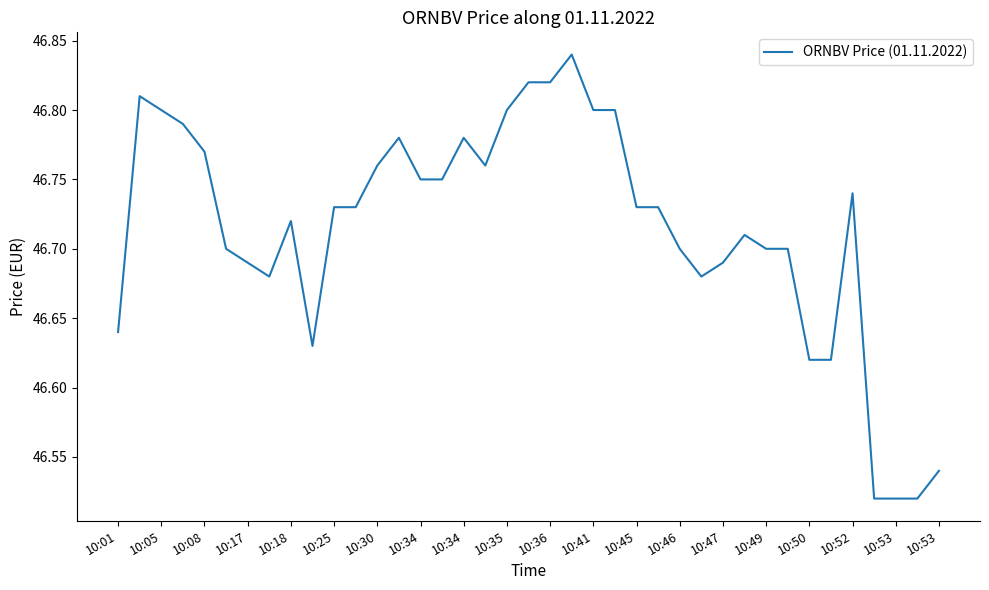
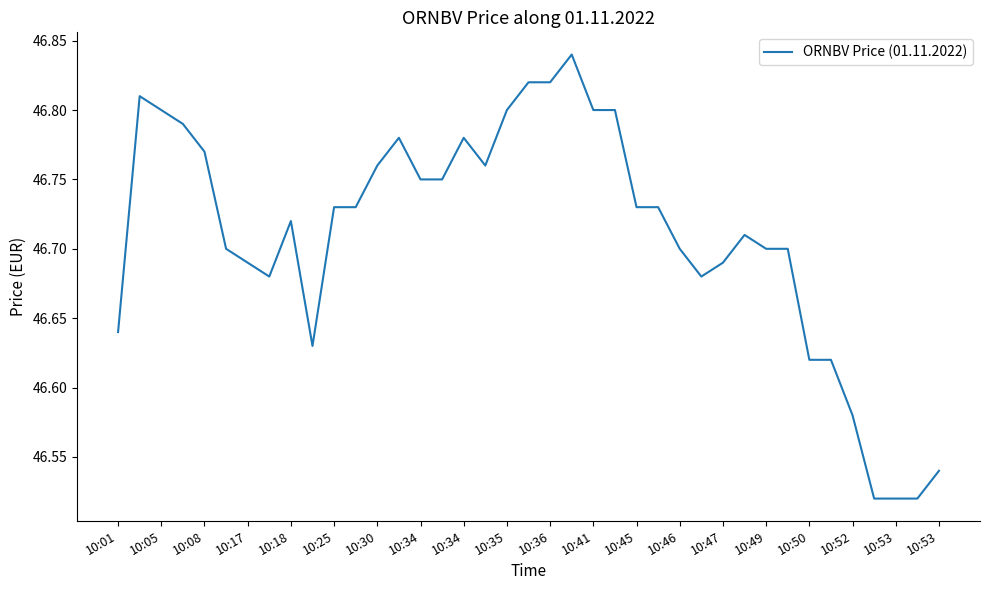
10:52: 46.74 -> 46.58
